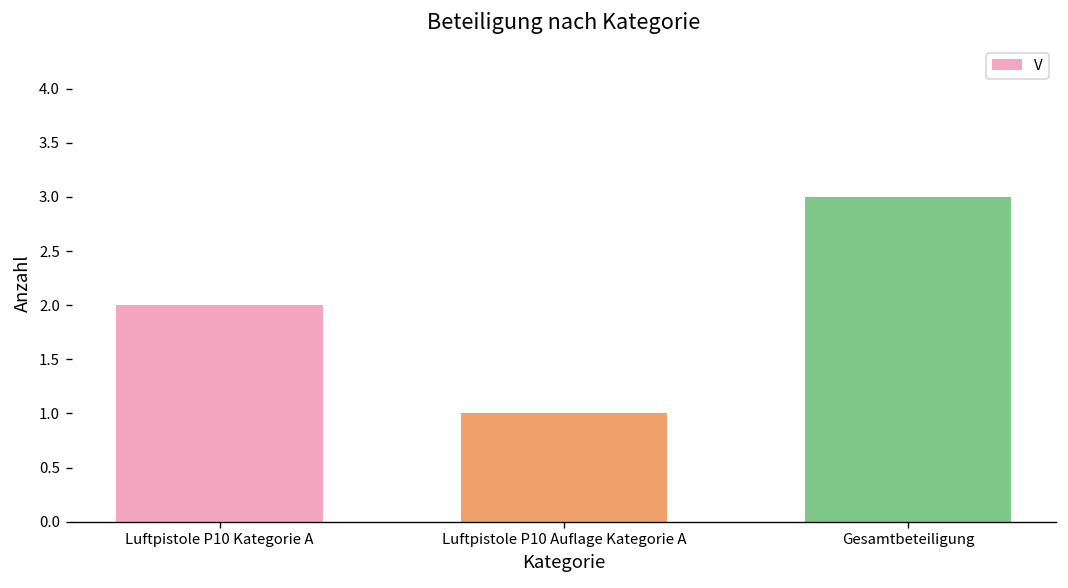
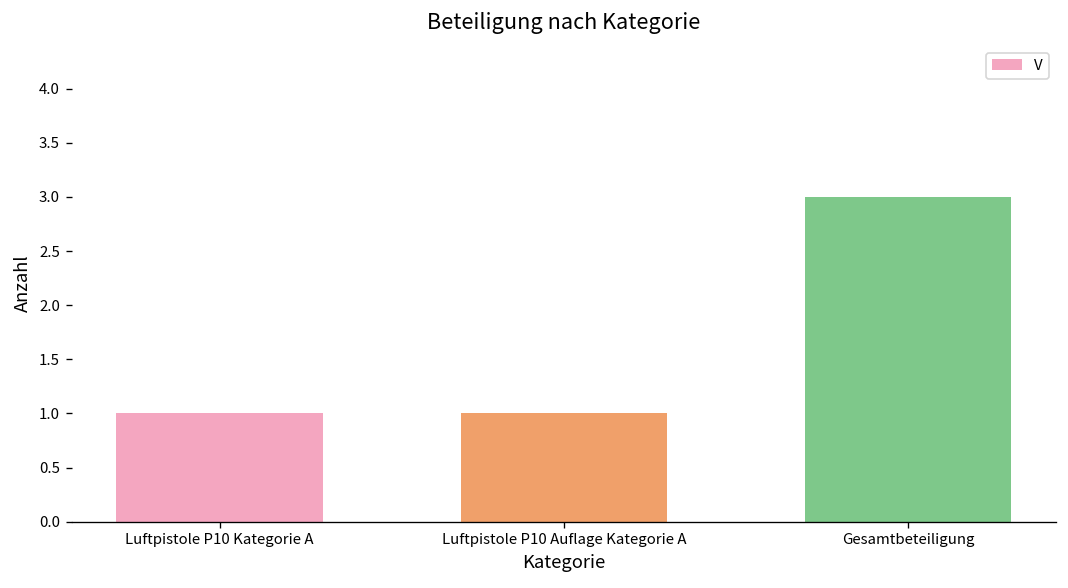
Luftpistole P10 Kategorie A: 2 -> 1
